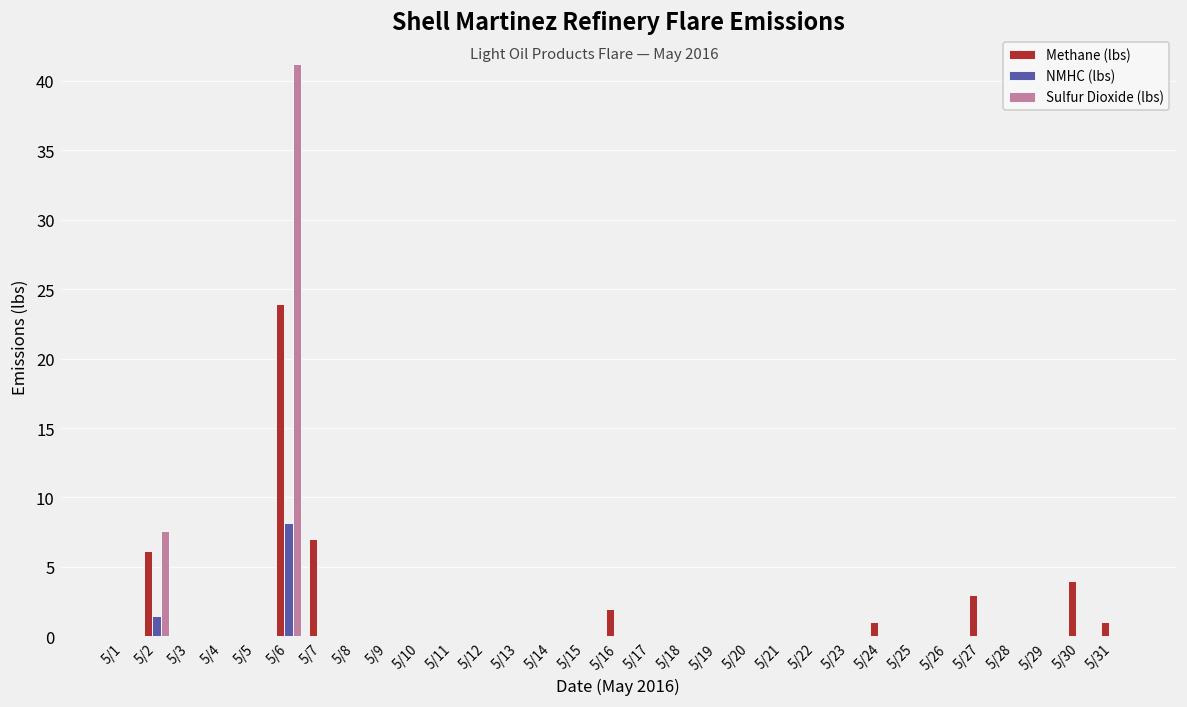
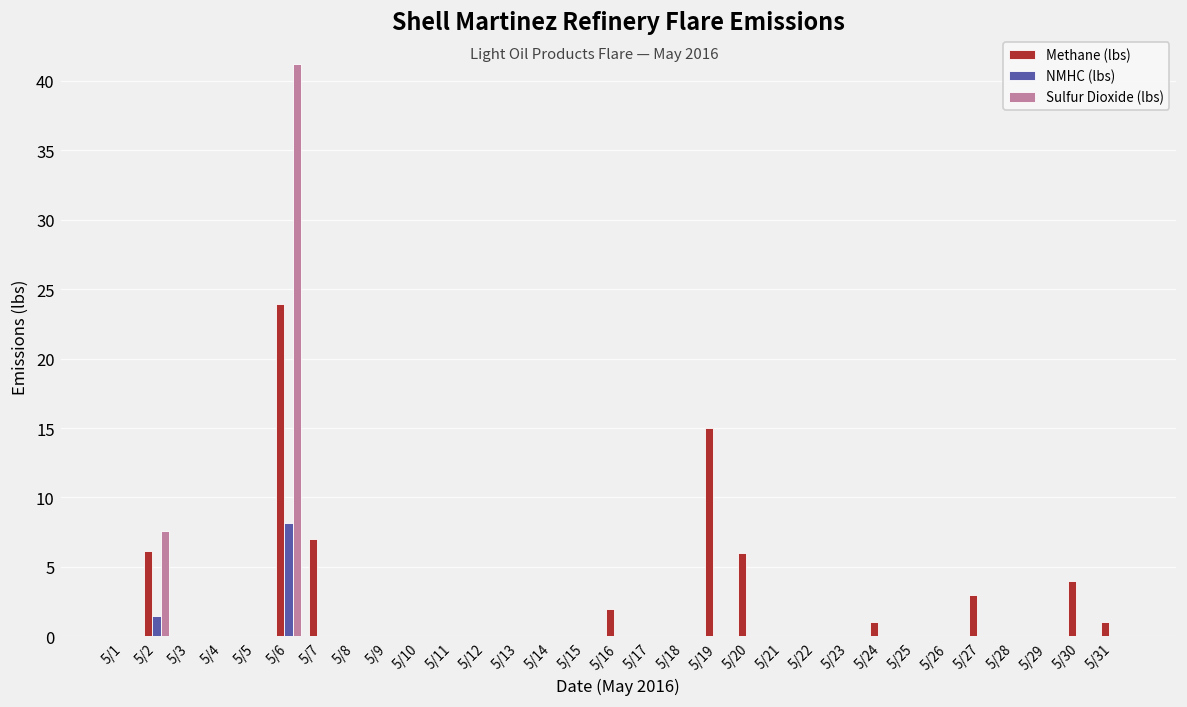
Methane (lbs), 5/19: 0 -> 15
Methane (lbs), 5/20: 0 -> 6
